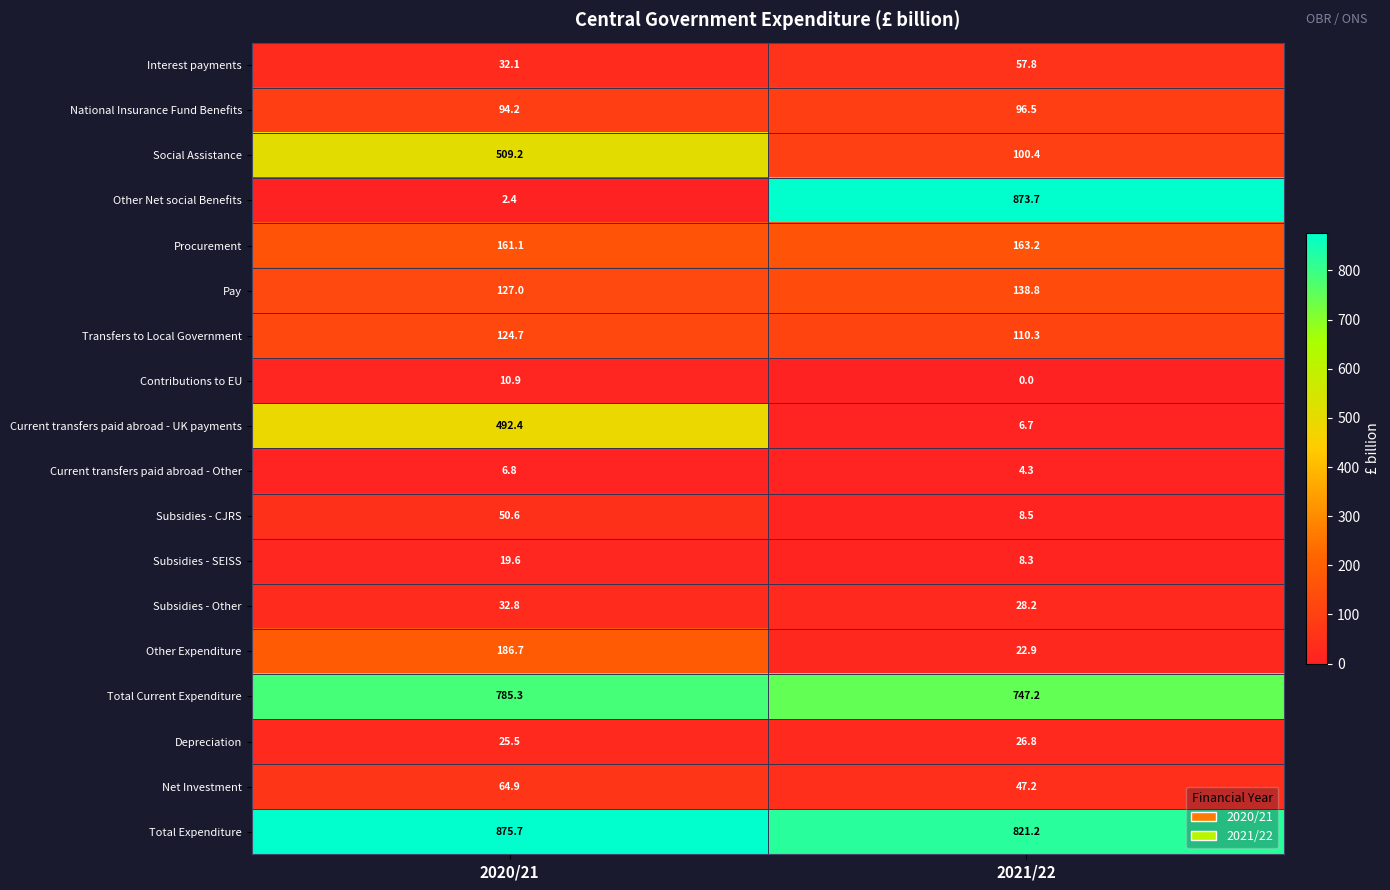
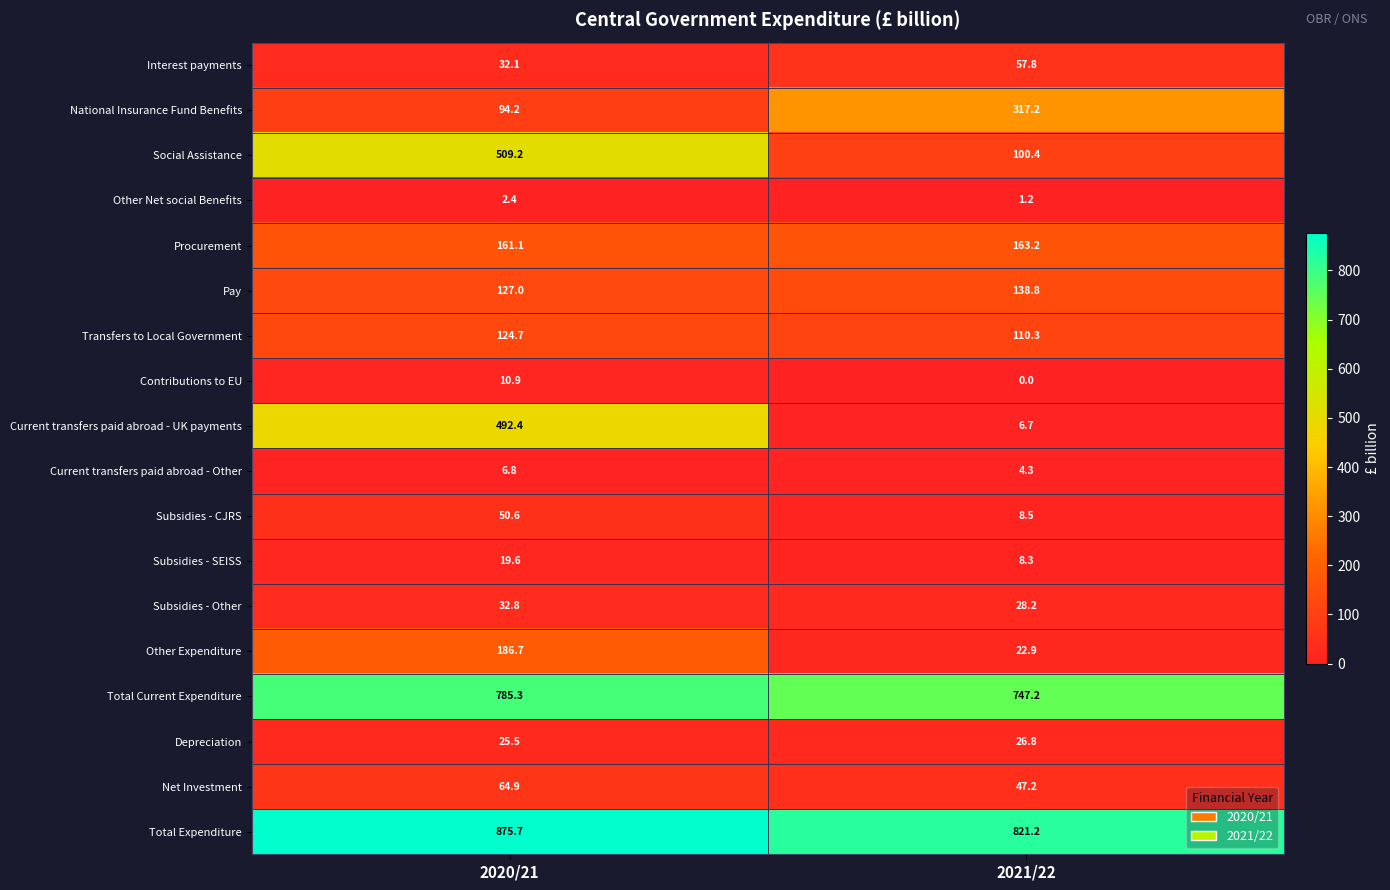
National Insurance Fund Benefits, 2021/22: 96.5 -> 317.2
Other Net social Benefits, 2021/22: 873.7 -> 1.2
